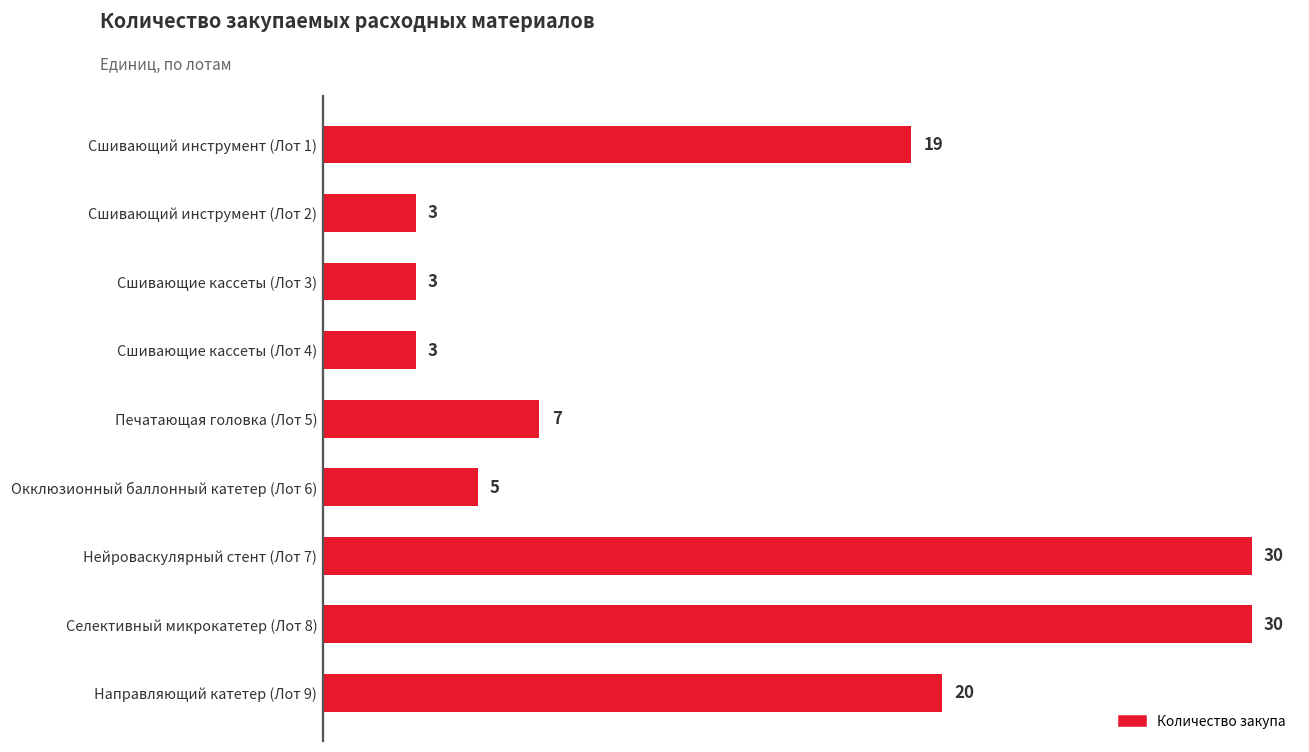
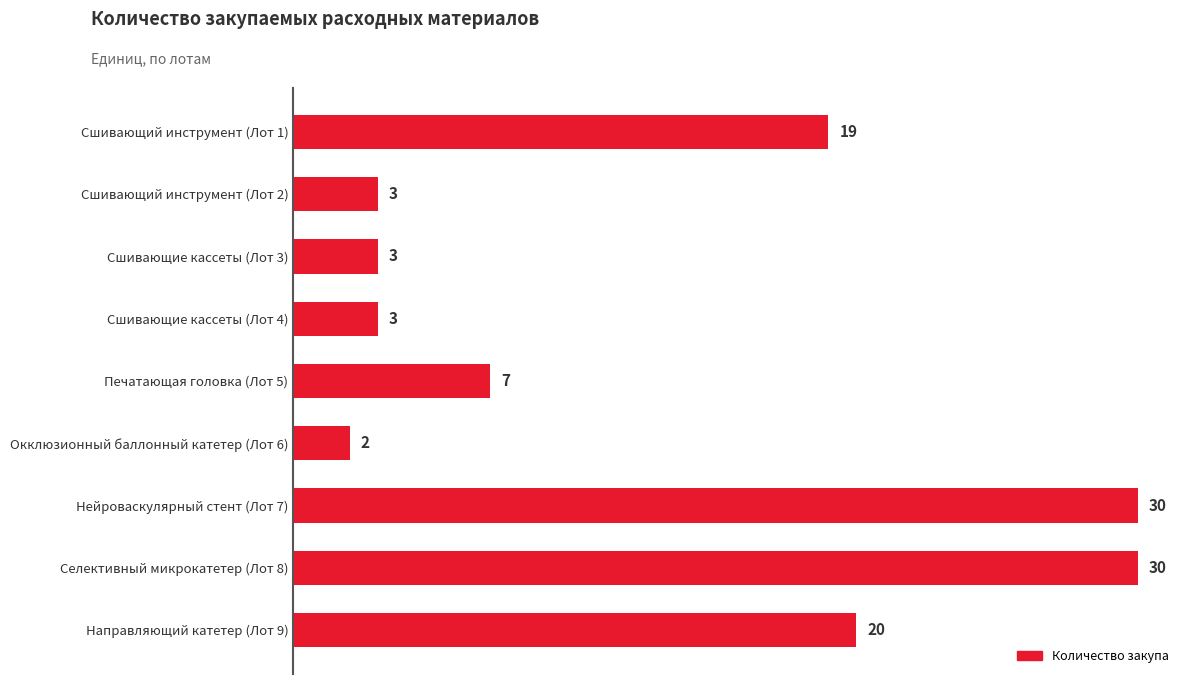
Окклюзионный баллонный катетер (Лот 6): 5 -> 2
